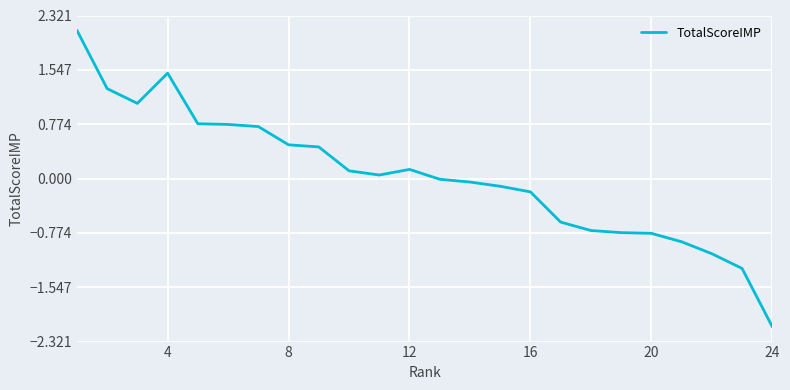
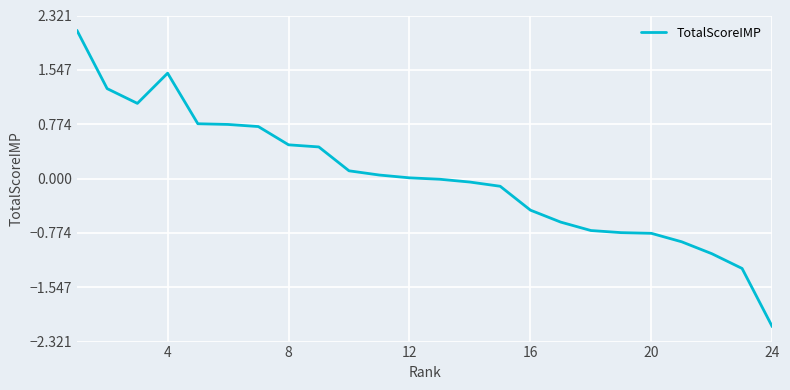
12: 0.1 -> 0.0
16: -0.2 -> -0.5
